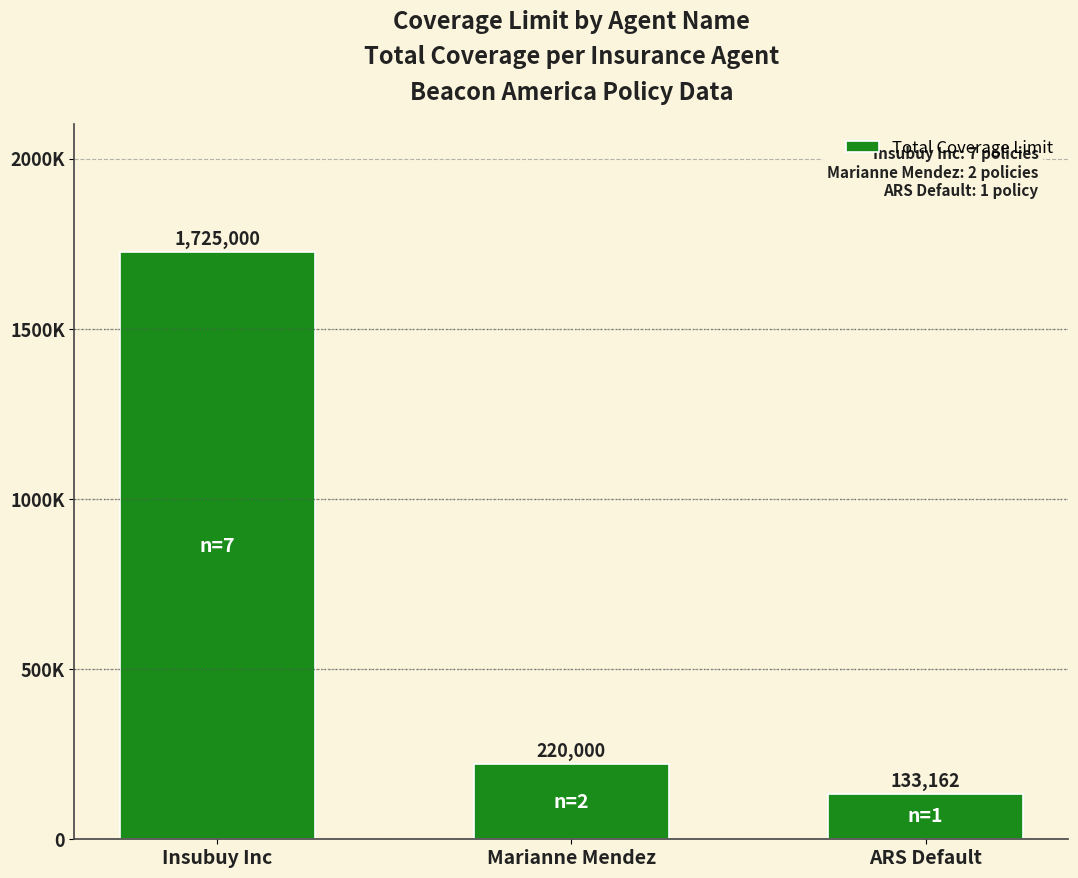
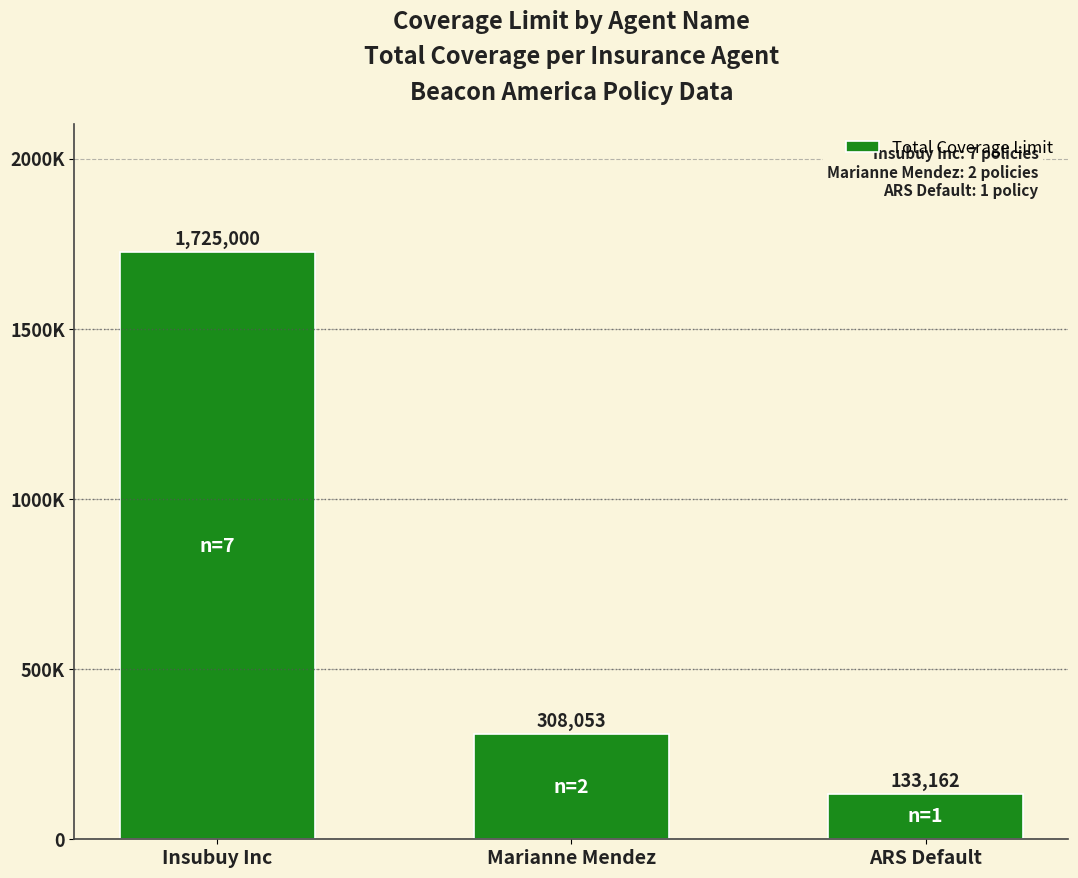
Marianne Mendez: 220,000 -> 308,053
